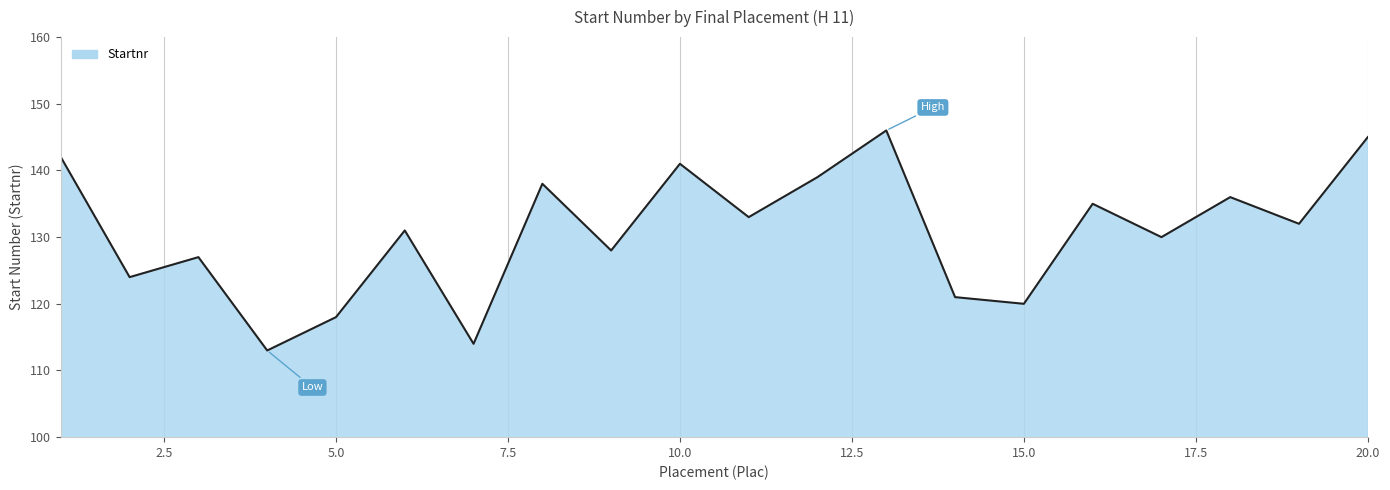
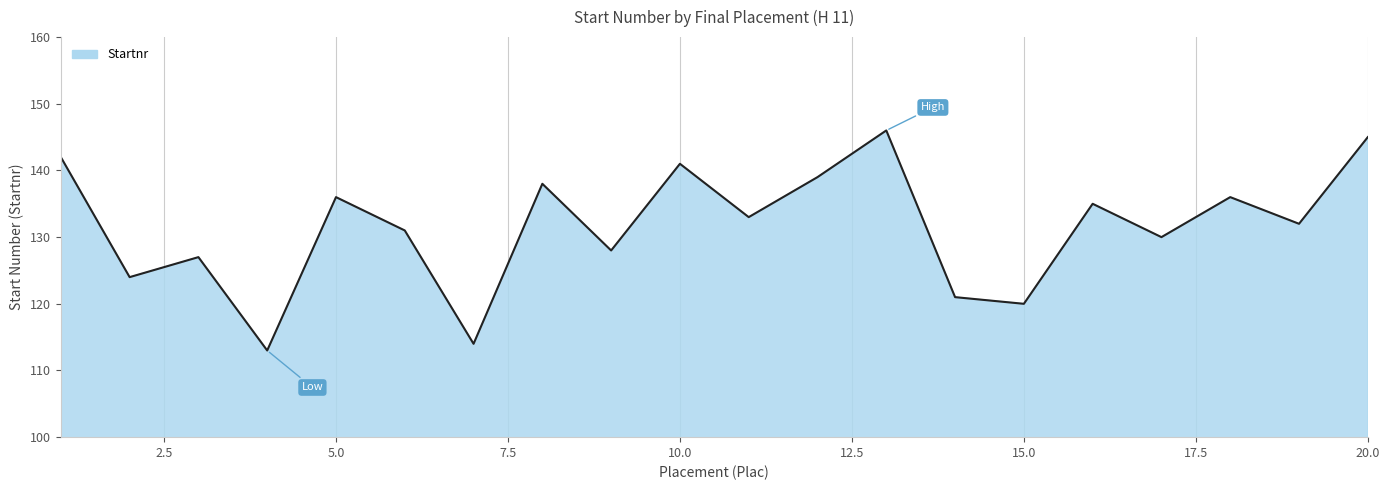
5.0: 118 -> 136
